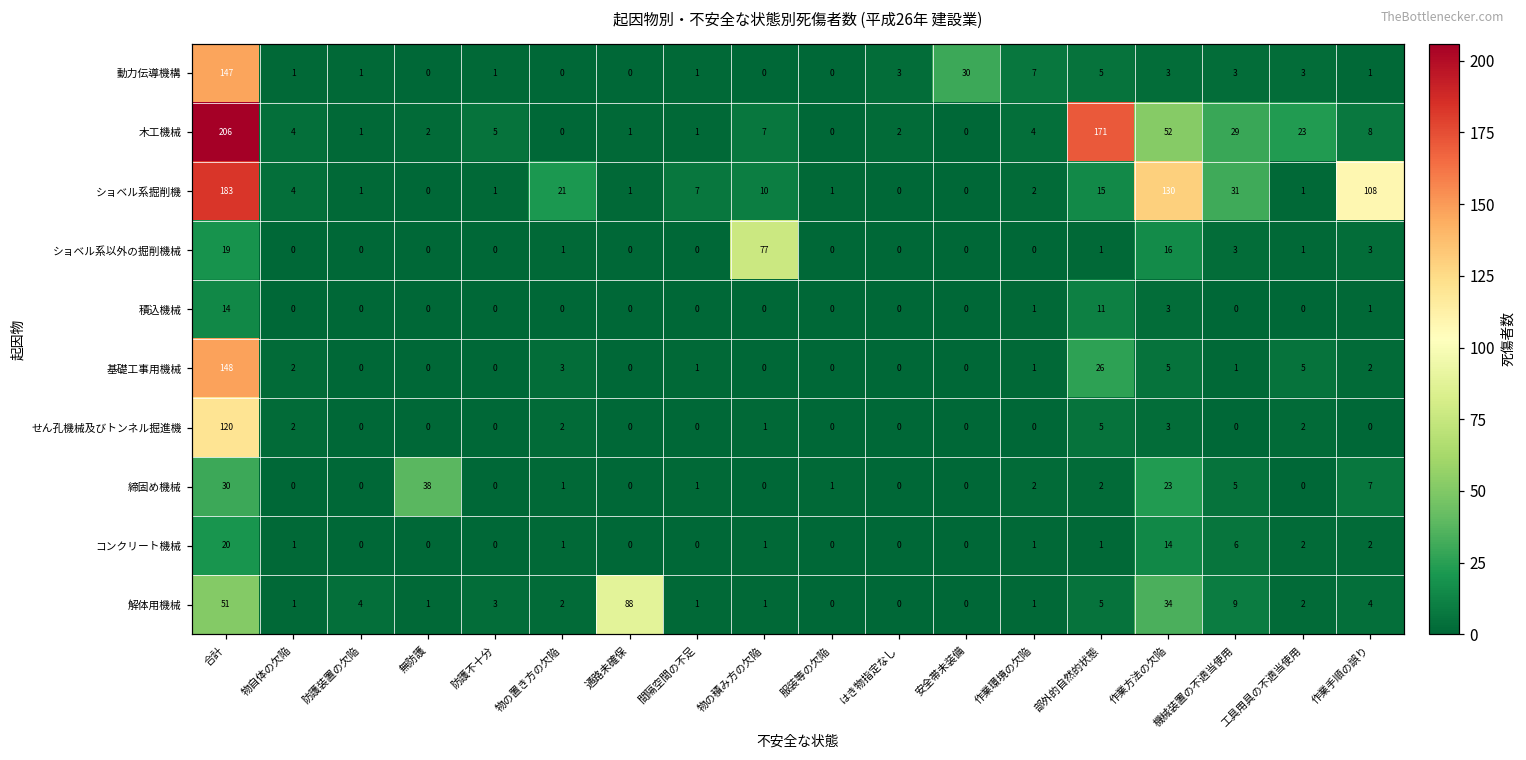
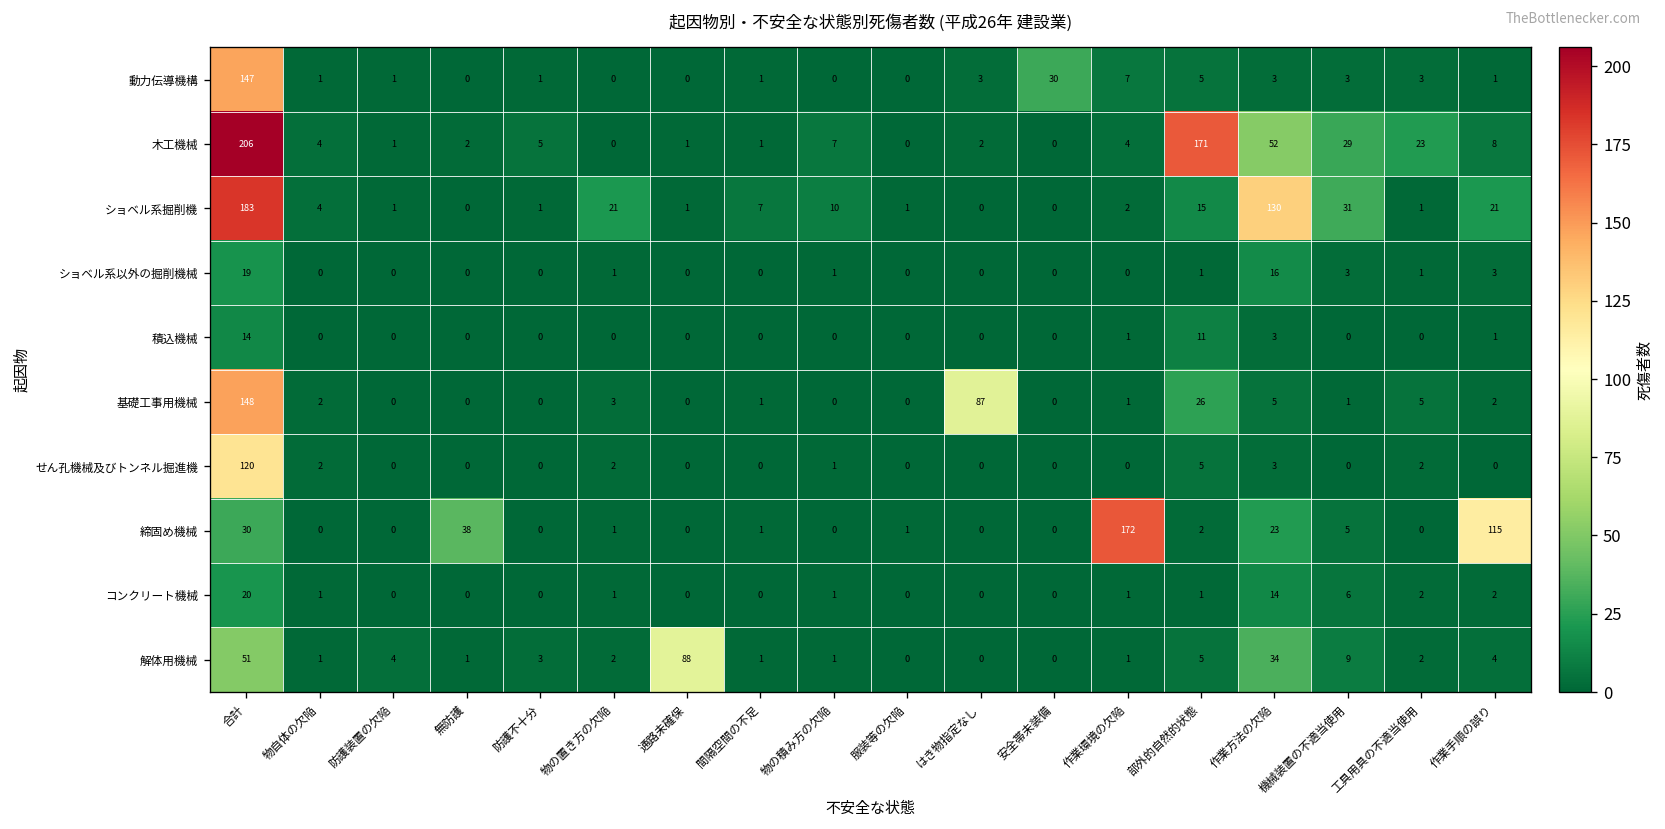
ショベル系掘削機, 作業手順の誤り: 108 -> 21
ショベル系以外の掘削機械, 物の積み方の欠陥: 77 -> 1
基礎工事用機械, はき物指定なし: 0 -> 87
締固め機械, 作業環境の欠陥: 2 -> 172
締固め機械, 作業手順の誤り: 7 -> 115
